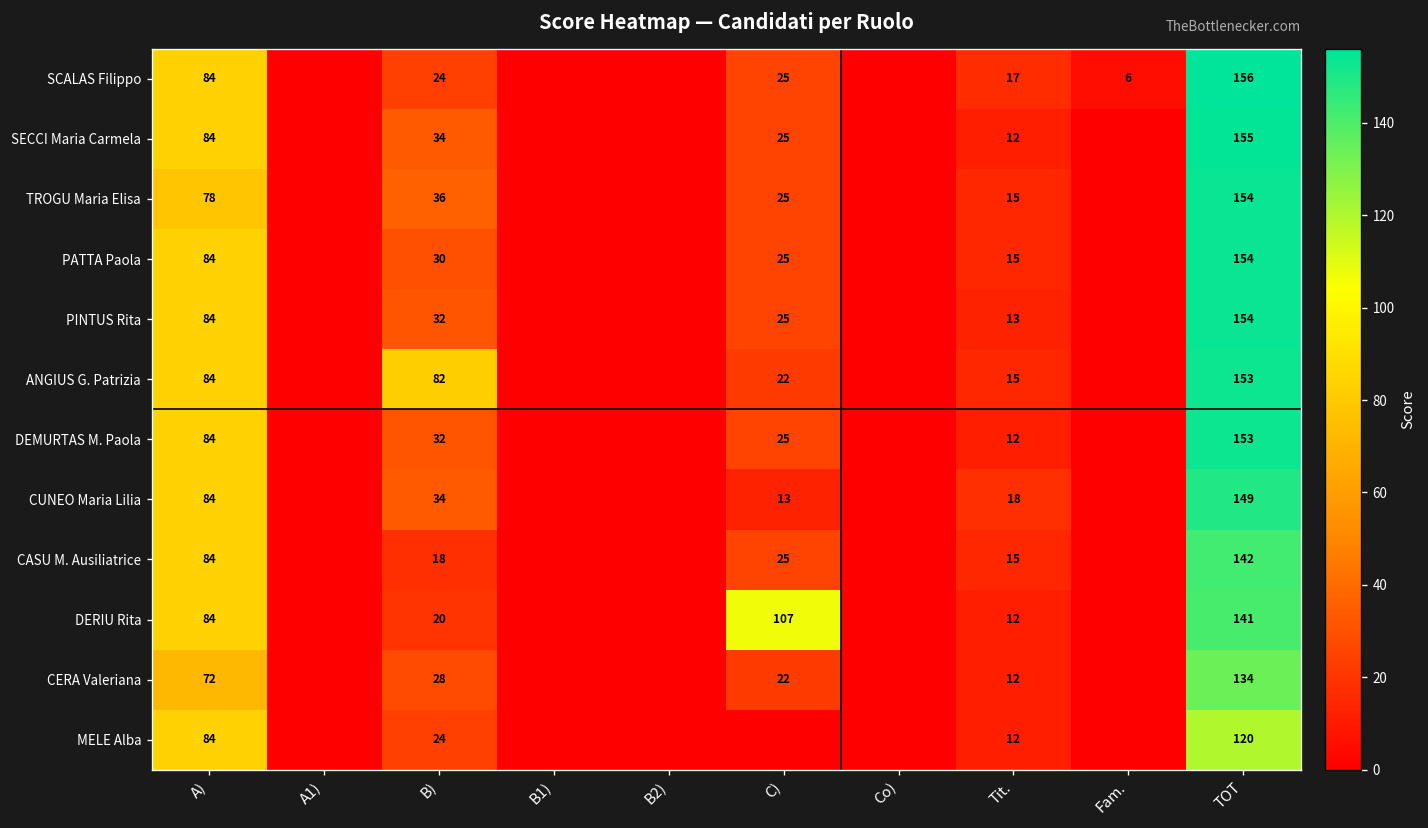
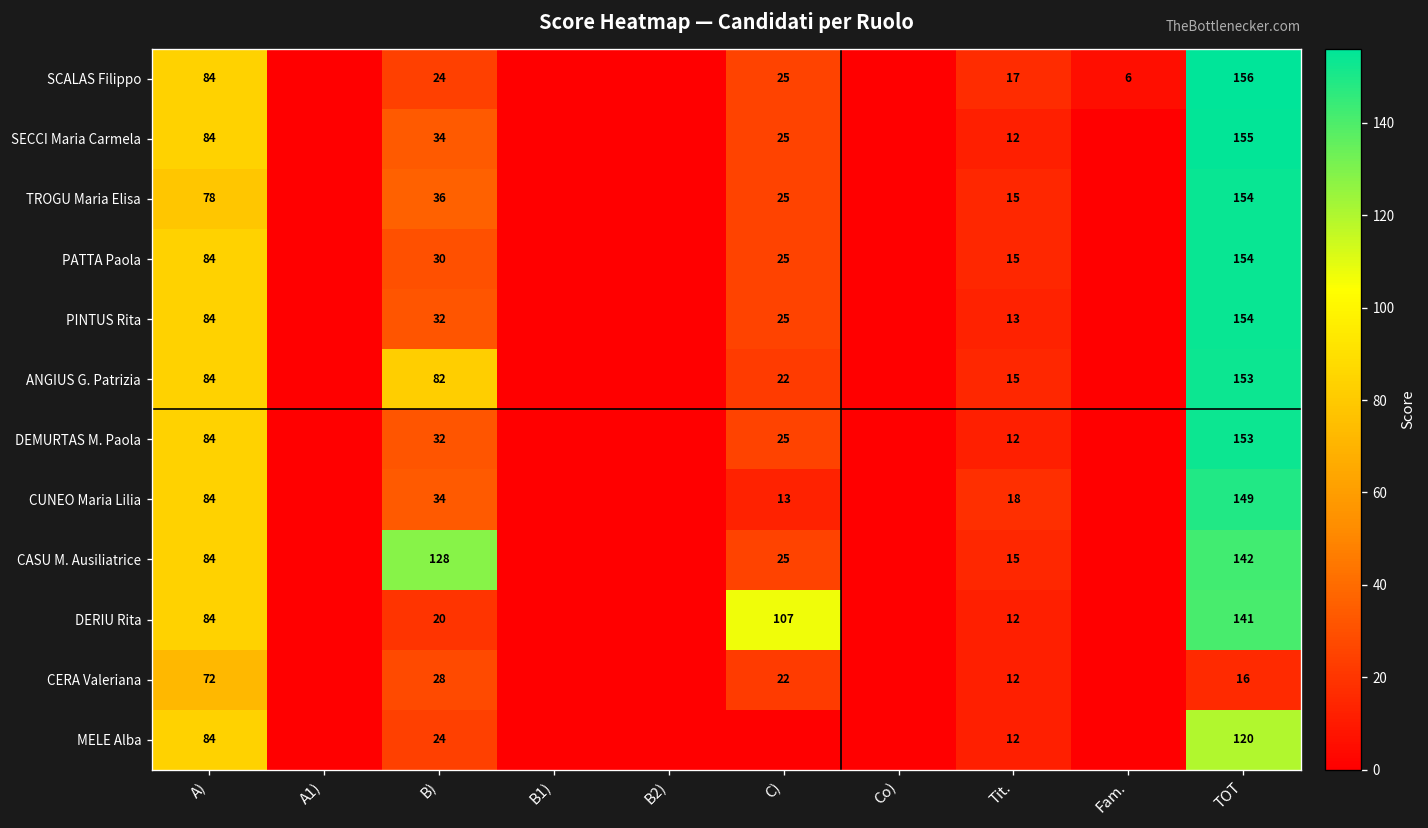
CASU M. Ausiliatrice, B): 18 -> 128
CERA Valeriana, TOT: 134 -> 16
